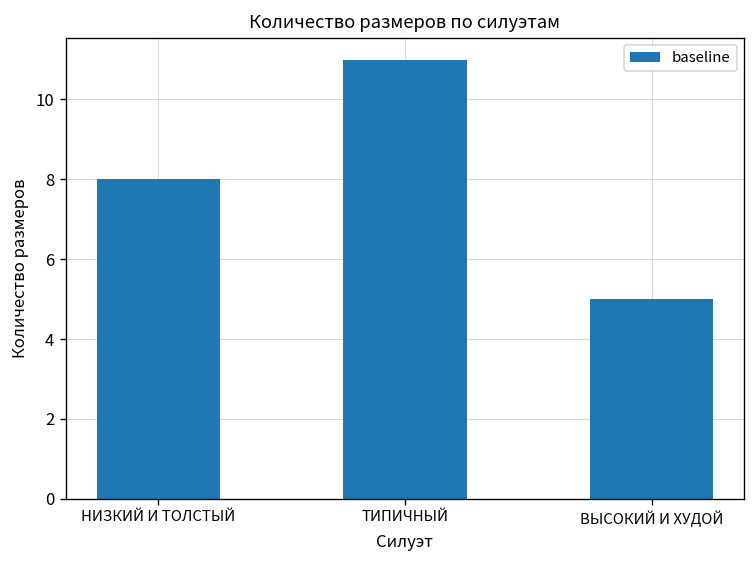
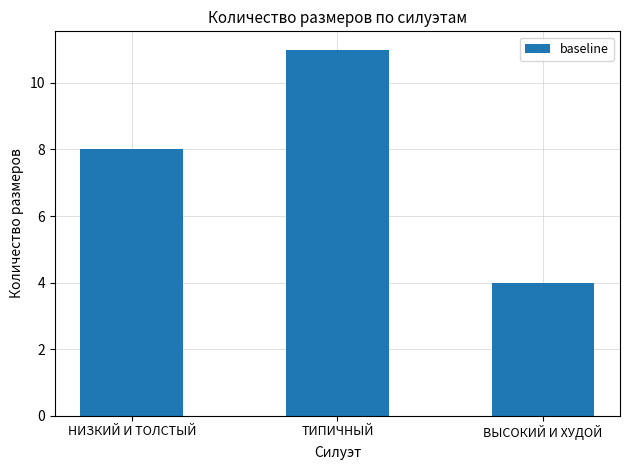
ВЫСОКИЙ И ХУДОЙ: 5 -> 4
